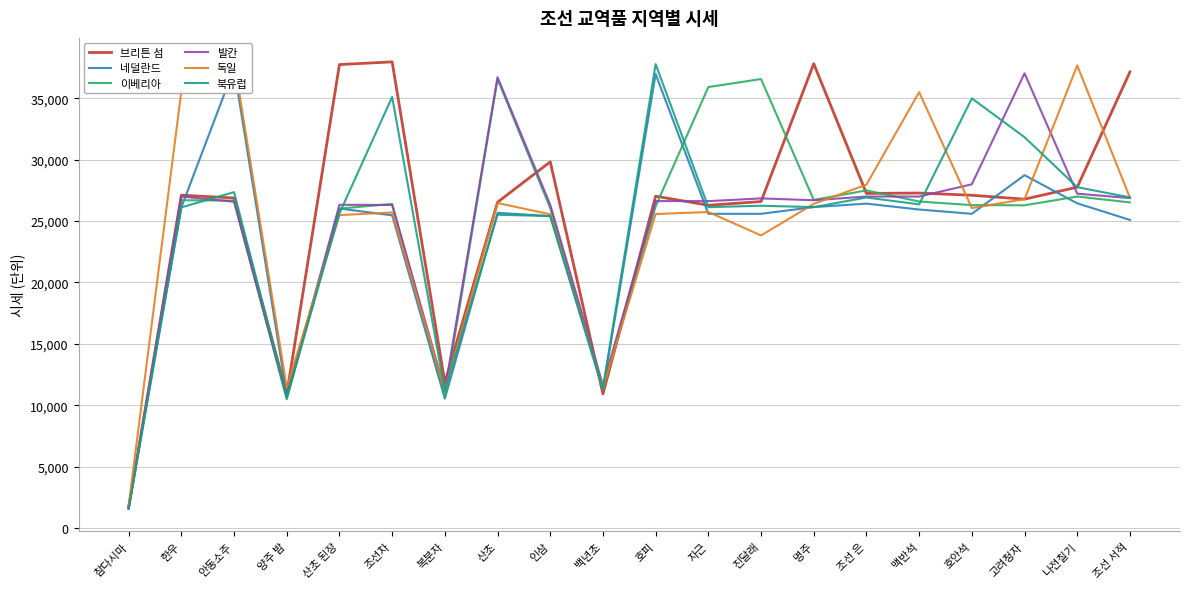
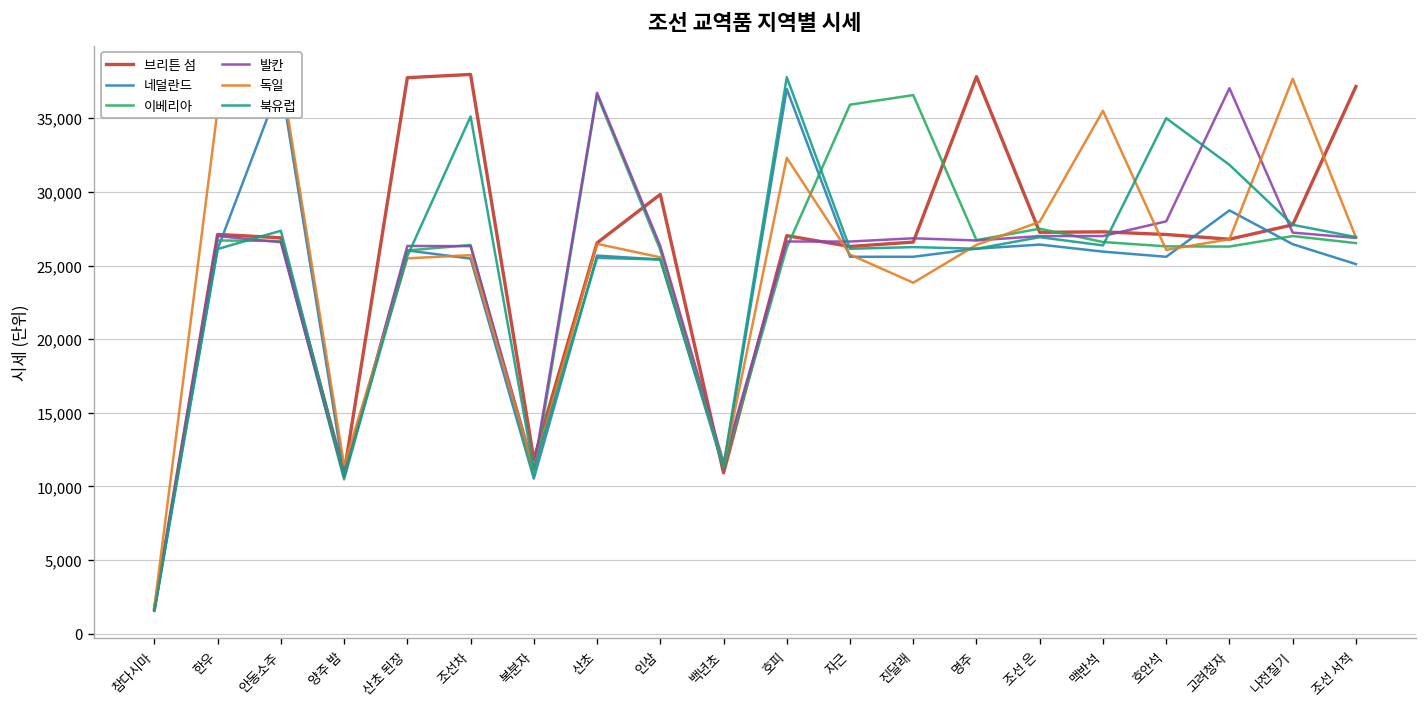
독일, 호피: 25,600 -> 32,300
